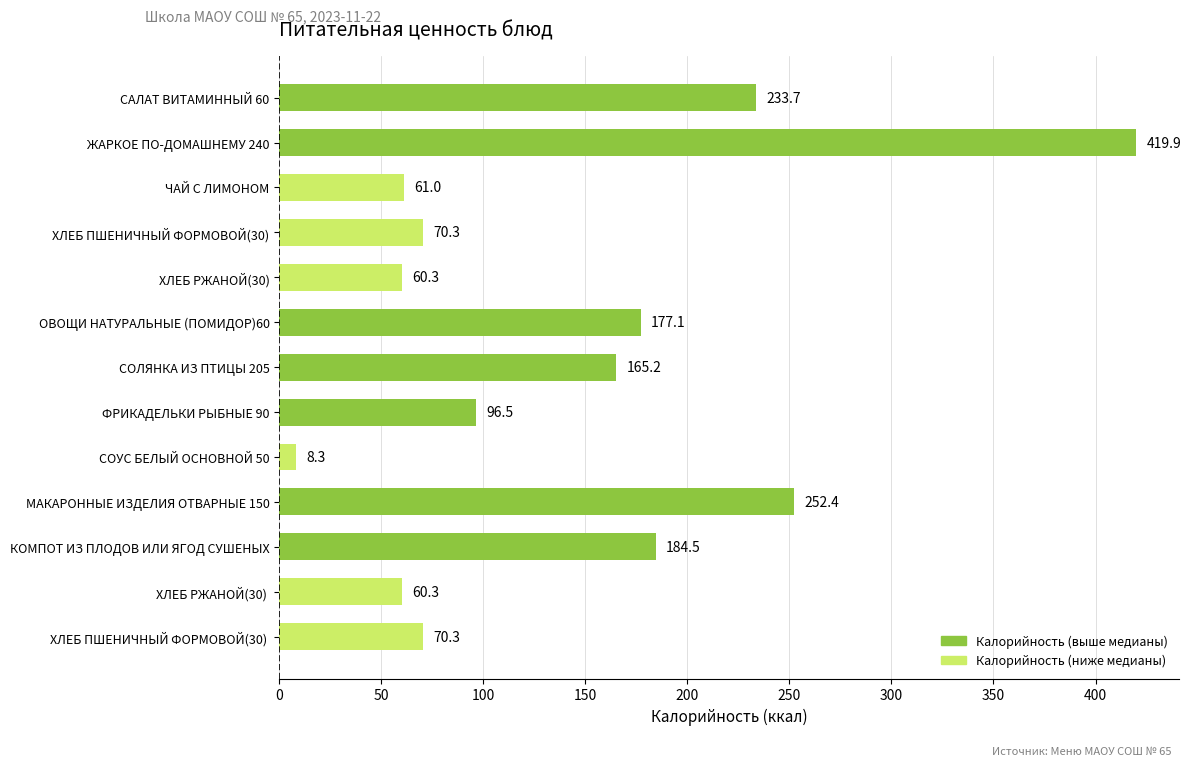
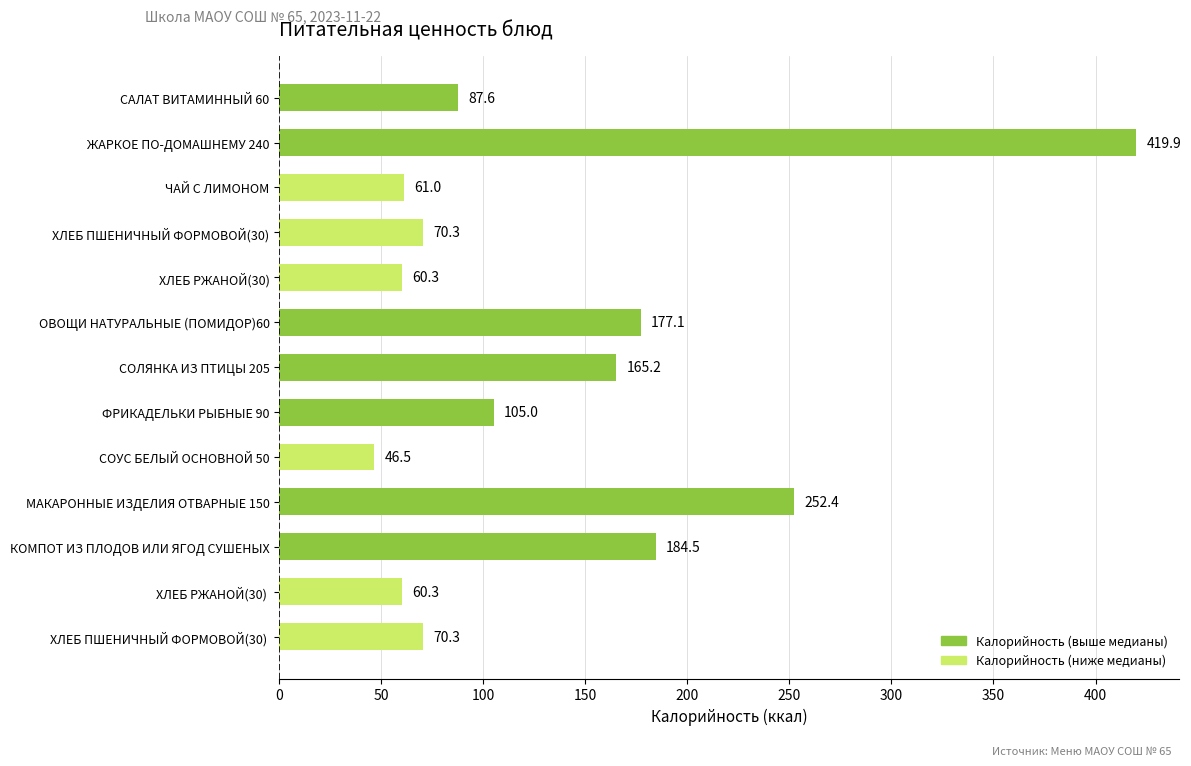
САЛАТ ВИТАМИННЫЙ 60: 233.7 -> 87.6
ФРИКАДЕЛЬКИ РЫБНЫЕ 90: 96.5 -> 105.0
СОУС БЕЛЫЙ ОСНОВНОЙ 50: 8.3 -> 46.5
